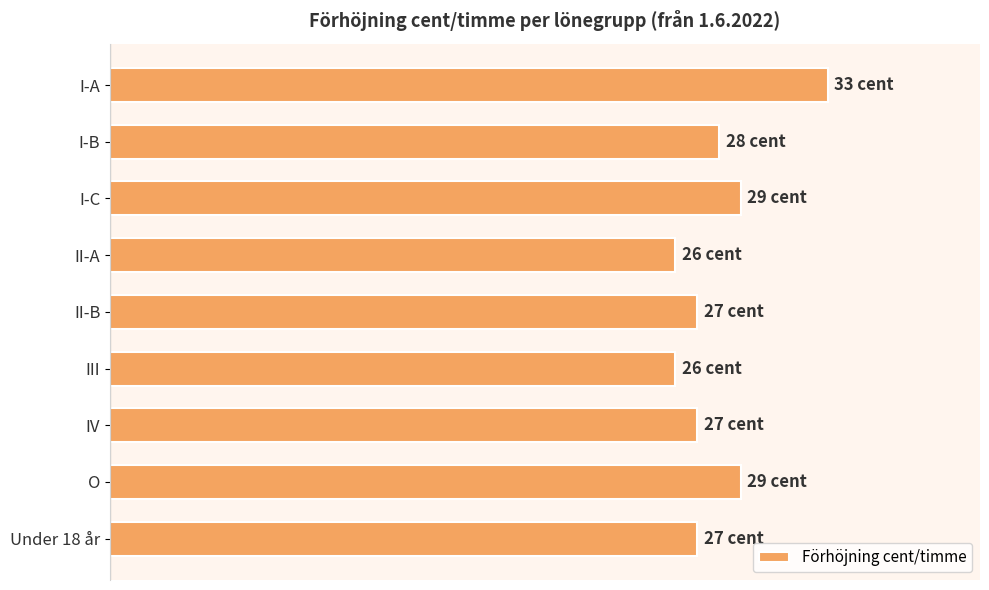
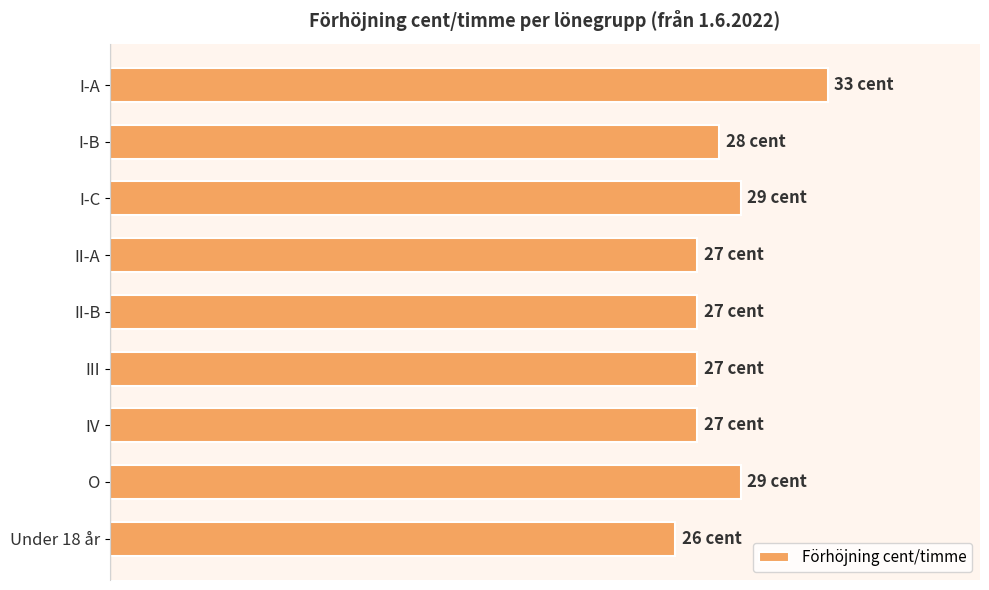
II-A: 26 -> 27
III: 26 -> 27
Under 18 år: 27 -> 26
